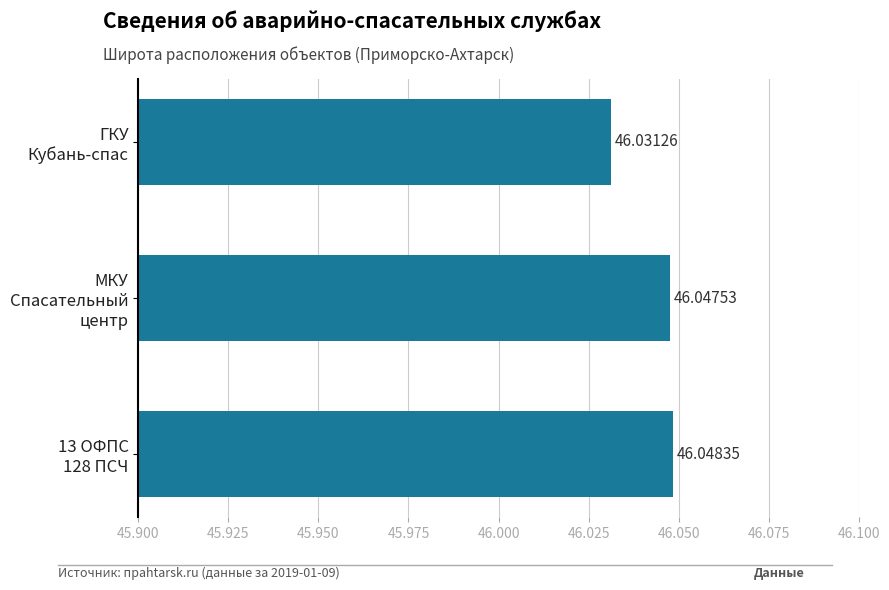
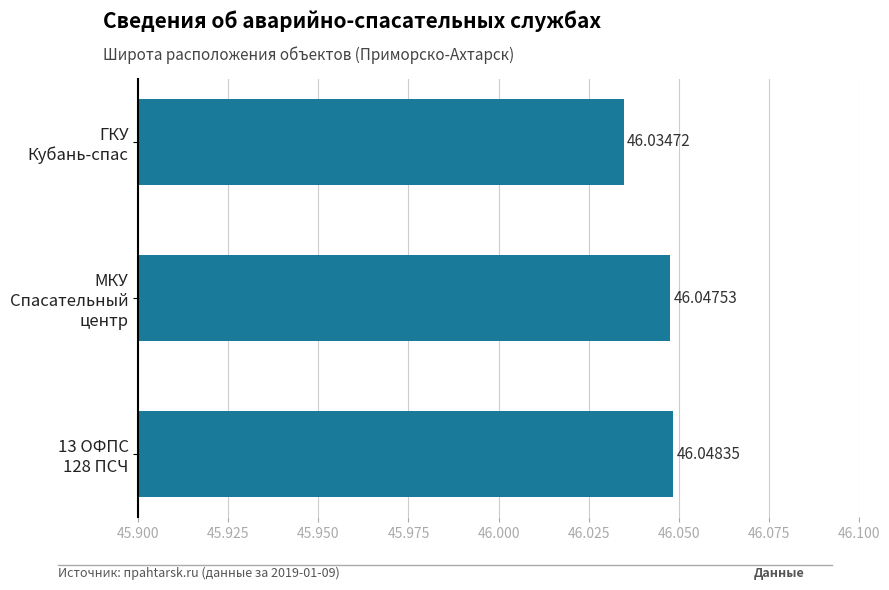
ГКУ Кубань-спас: 46.03126 -> 46.03472
